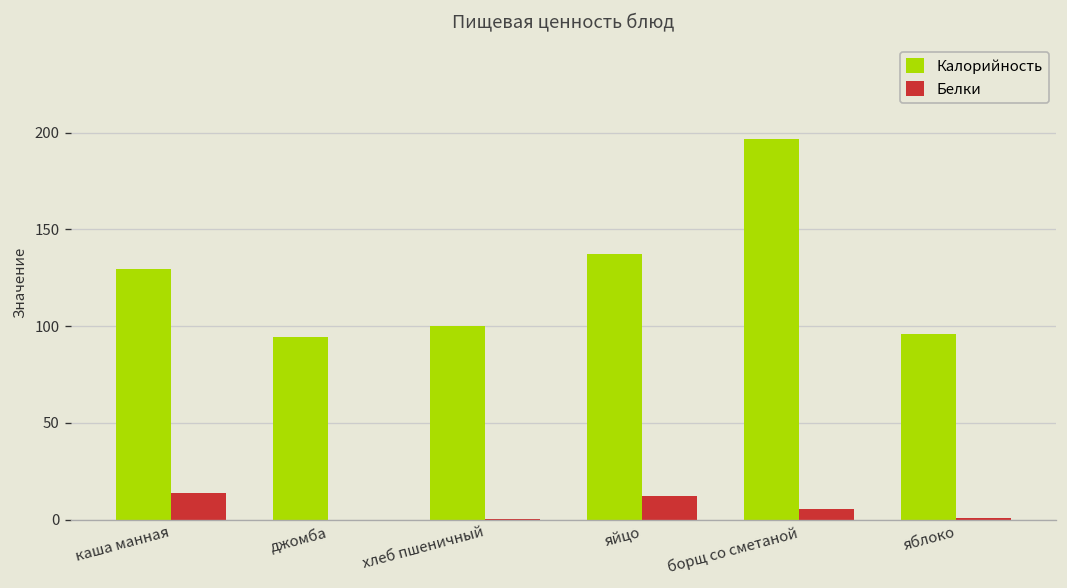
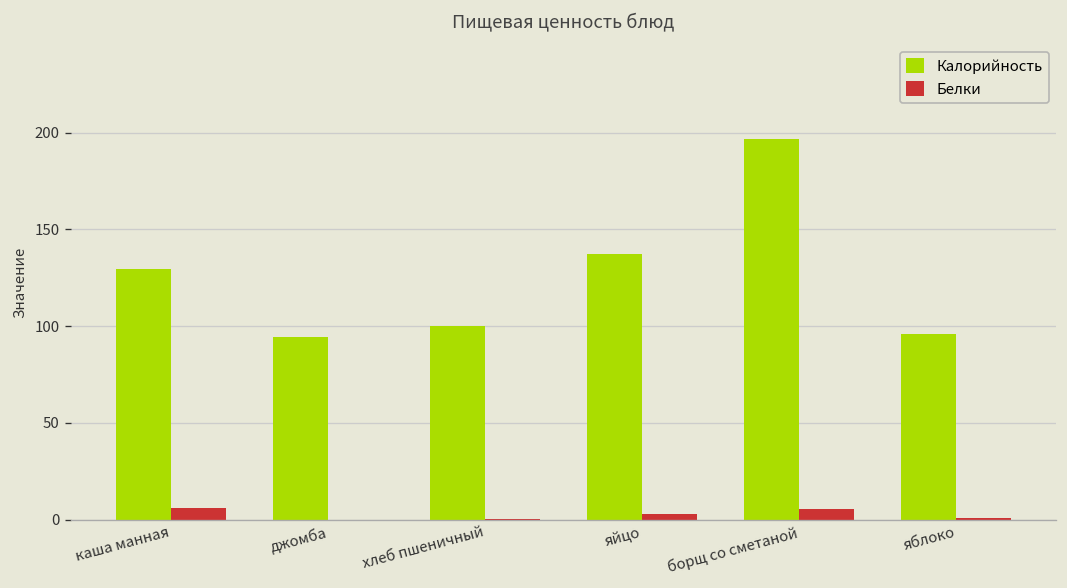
Белки, каша манная: 14 -> 6
Белки, яйцо: 12 -> 3
